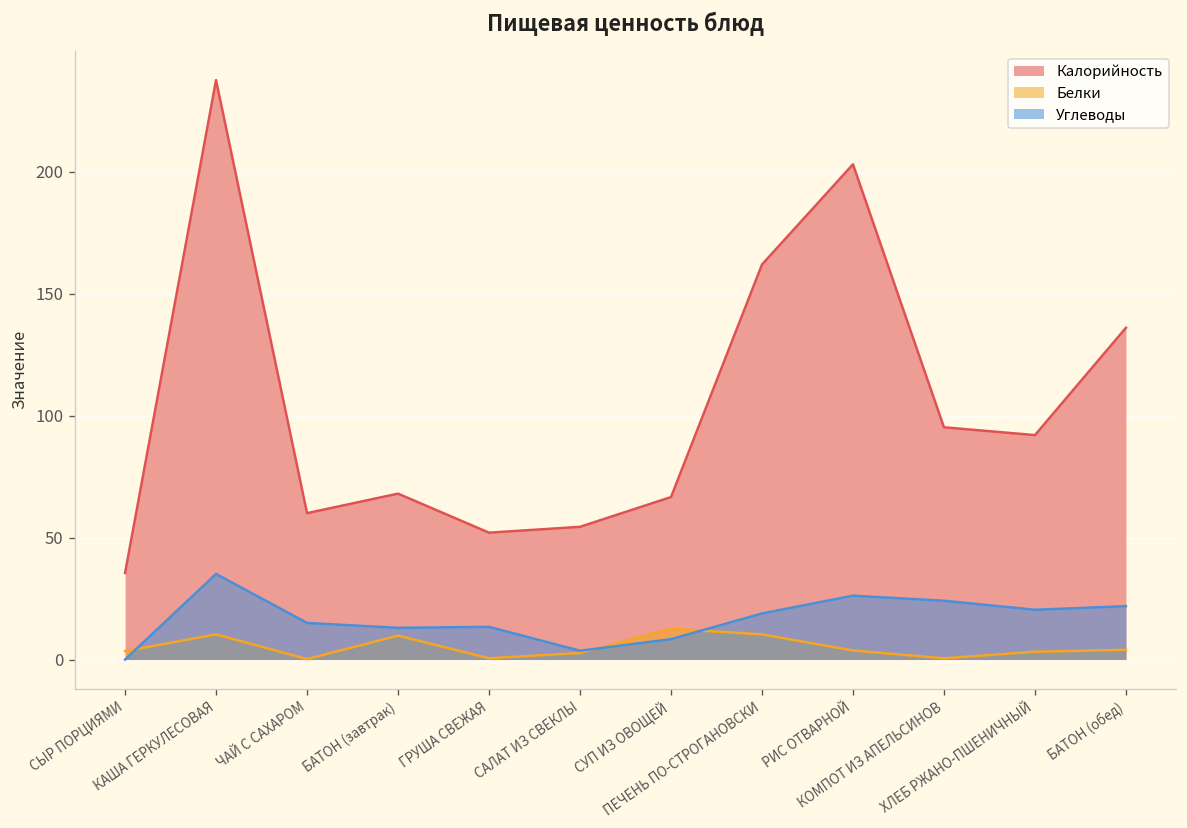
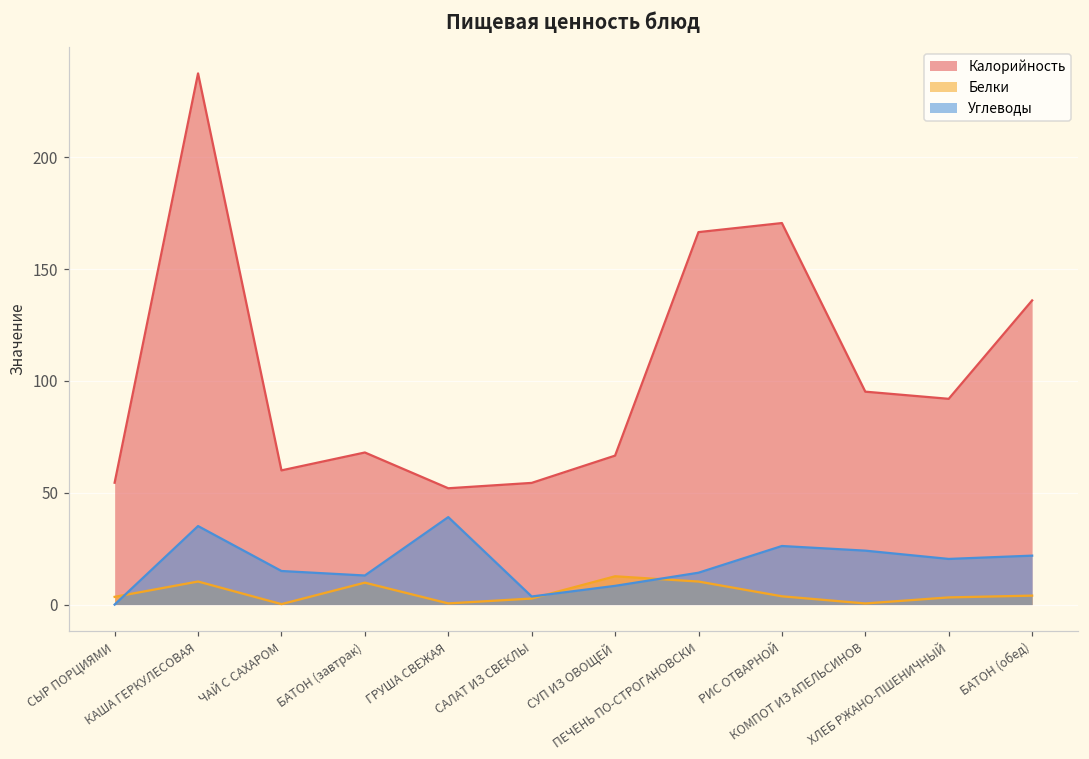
Калорийность, СЫР ПОРЦИЯМИ: 36 -> 55
Углеводы, ГРУША СВЕЖАЯ: 13 -> 39
Калорийность, ПЕЧЕНЬ ПО-СТРОГАНОВСКИ: 162 -> 167
Углеводы, ПЕЧЕНЬ ПО-СТРОГАНОВСКИ: 19 -> 14
Калорийность, РИС ОТВАРНОЙ: 203 -> 171
